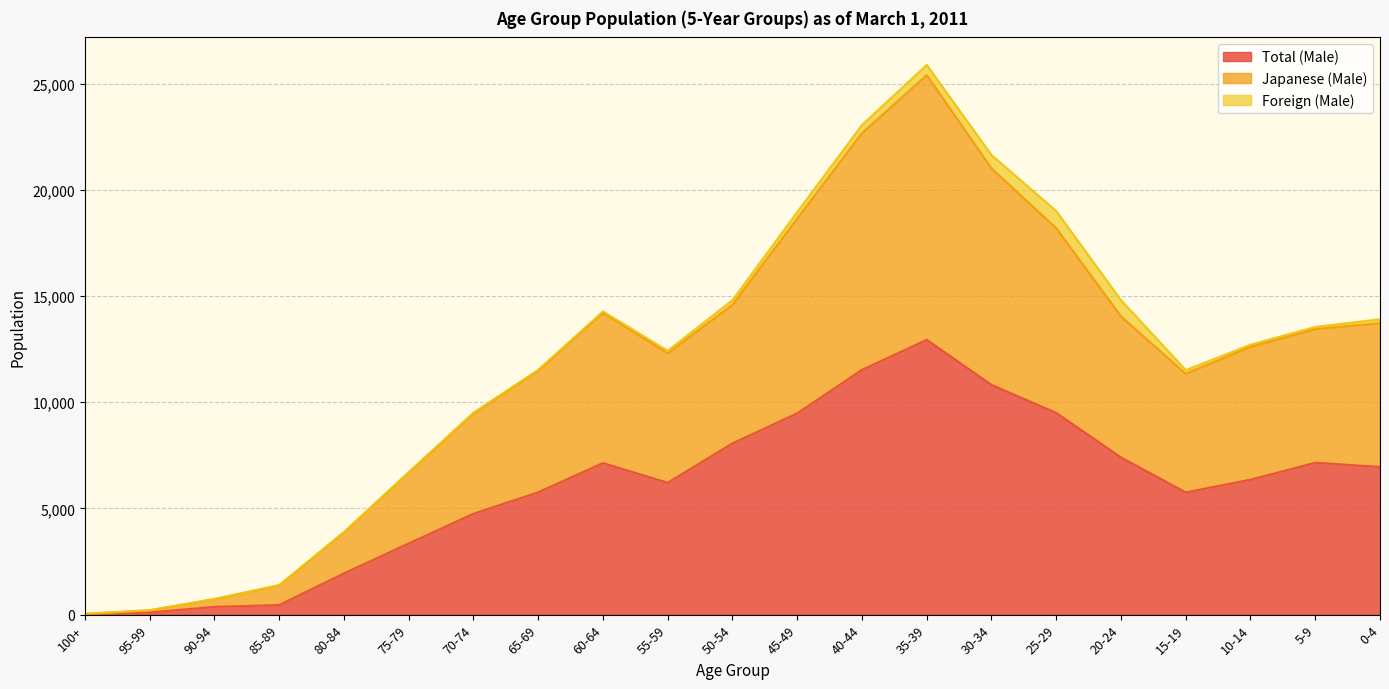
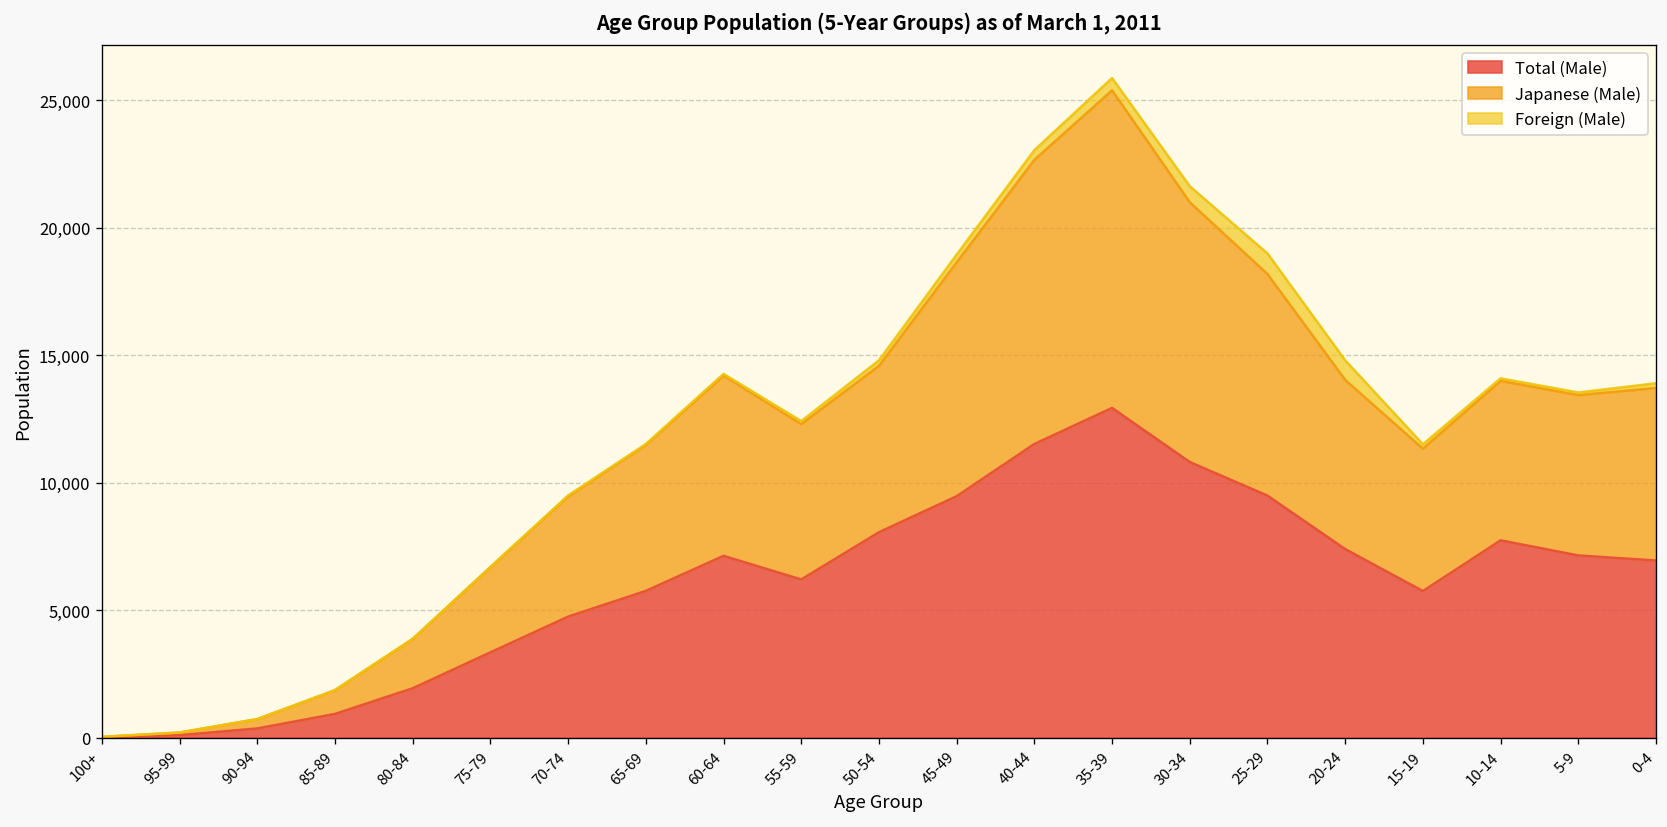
Total (Male), 85-89: 500 -> 900
Total (Male), 10-14: 6,400 -> 7,700
